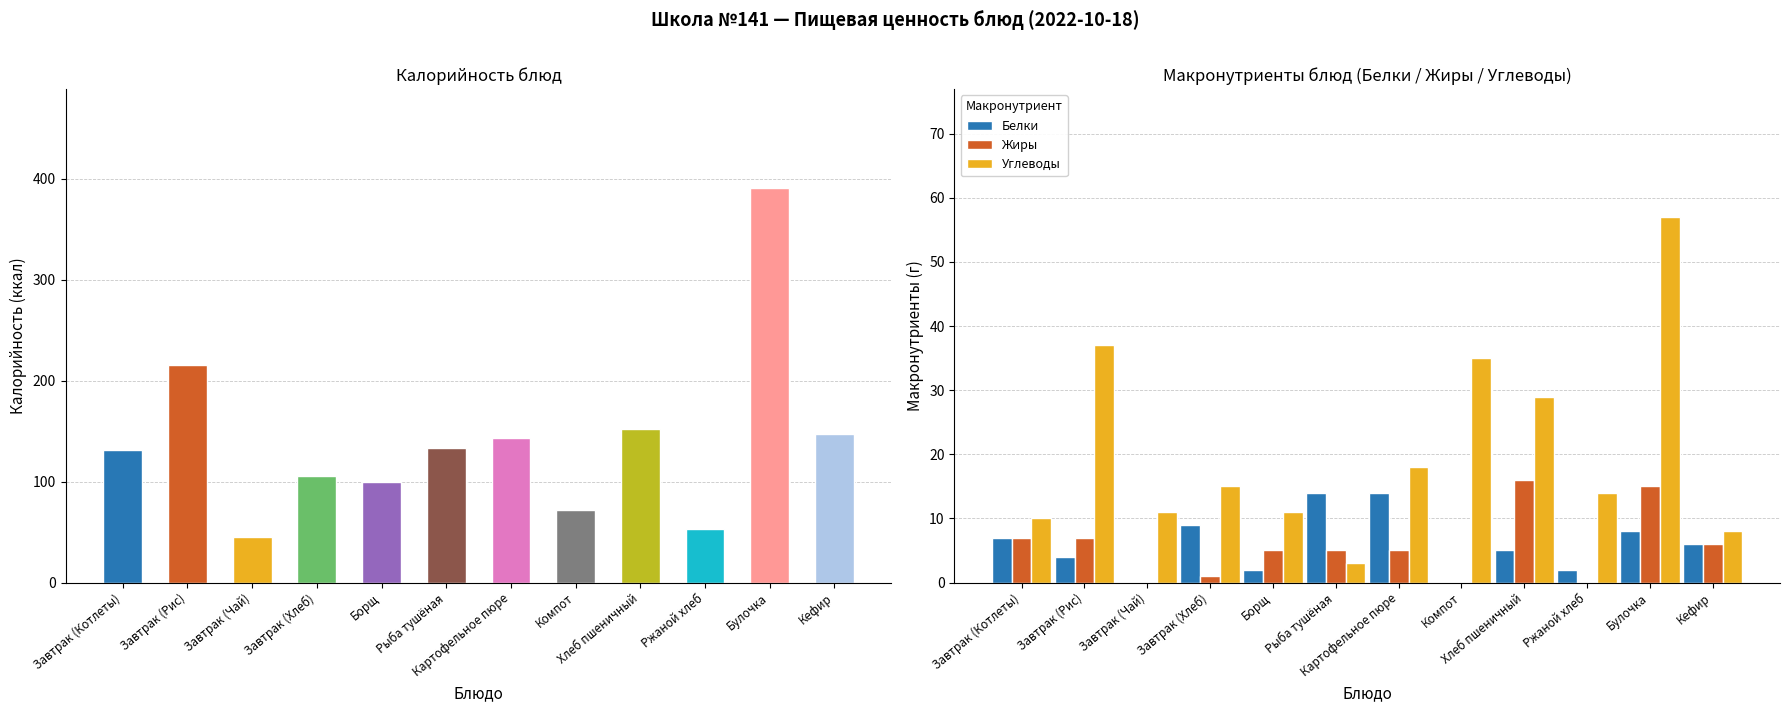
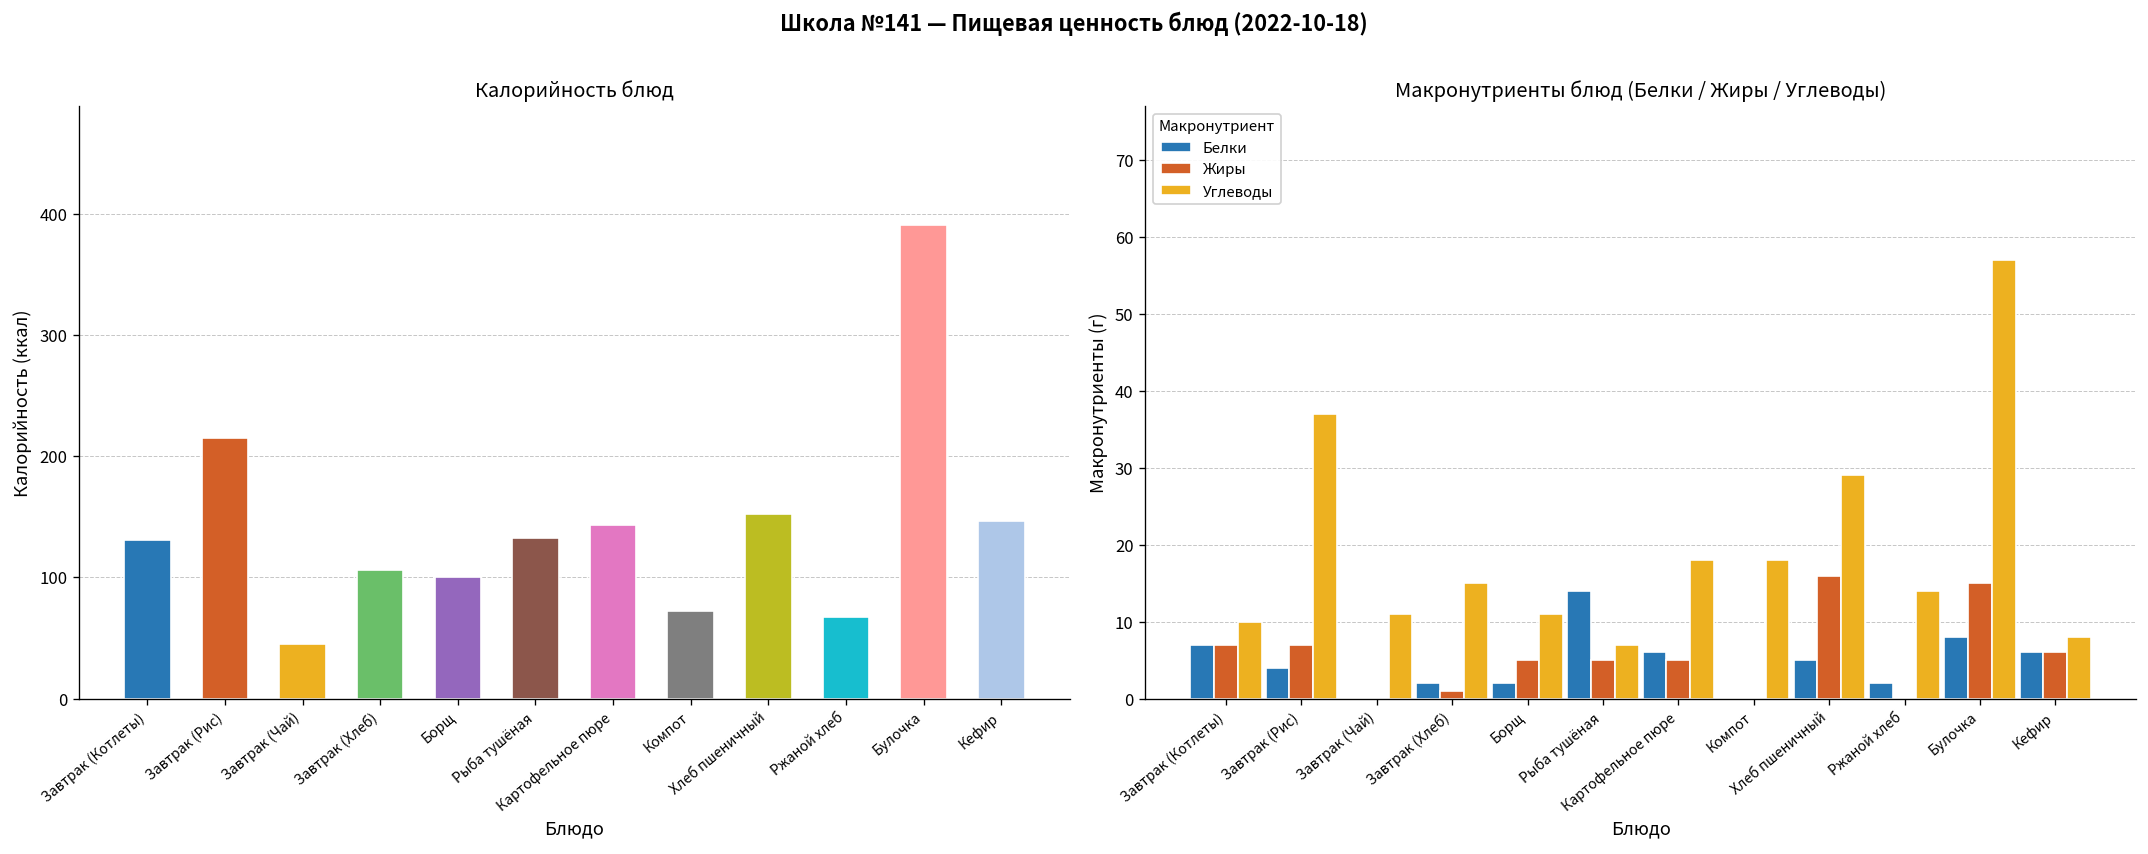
Калорийность блюд, Ржаной хлеб: 53 -> 67
Макронутриенты блюд (Белки / Жиры / Углеводы), Белки, Завтрак (Хлеб): 9 -> 2
Макронутриенты блюд (Белки / Жиры / Углеводы), Углеводы, Рыба тушёная: 3 -> 7
Макронутриенты блюд (Белки / Жиры / Углеводы), Белки, Картофельное пюре: 14 -> 6
Макронутриенты блюд (Белки / Жиры / Углеводы), Углеводы, Компот: 35 -> 18
